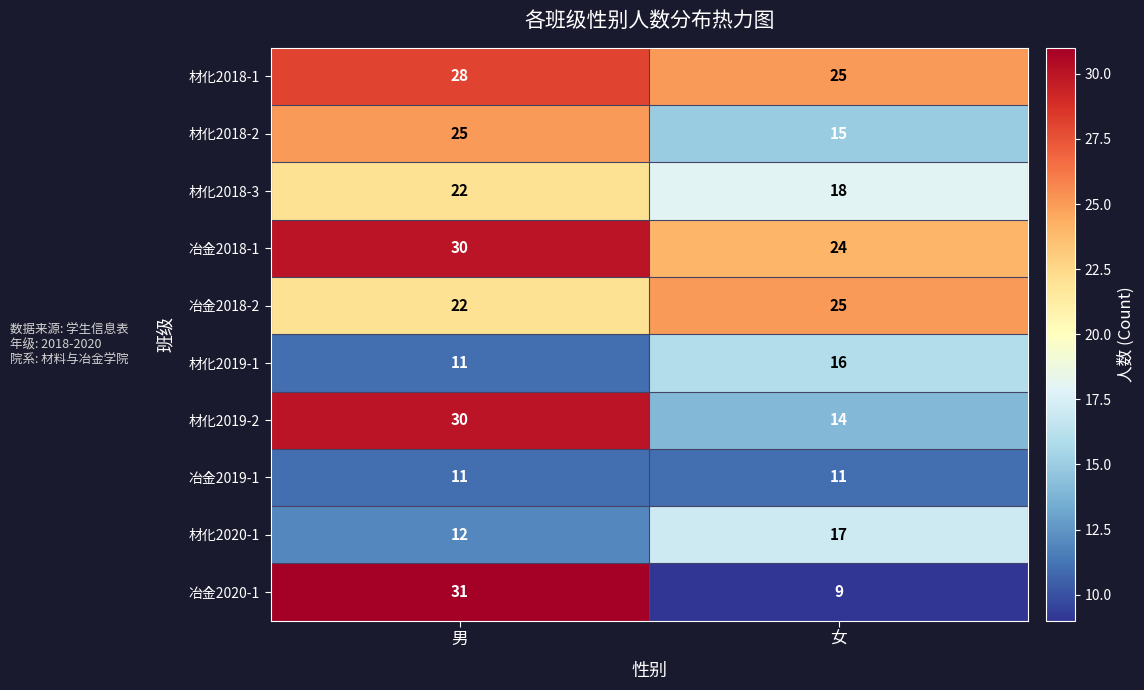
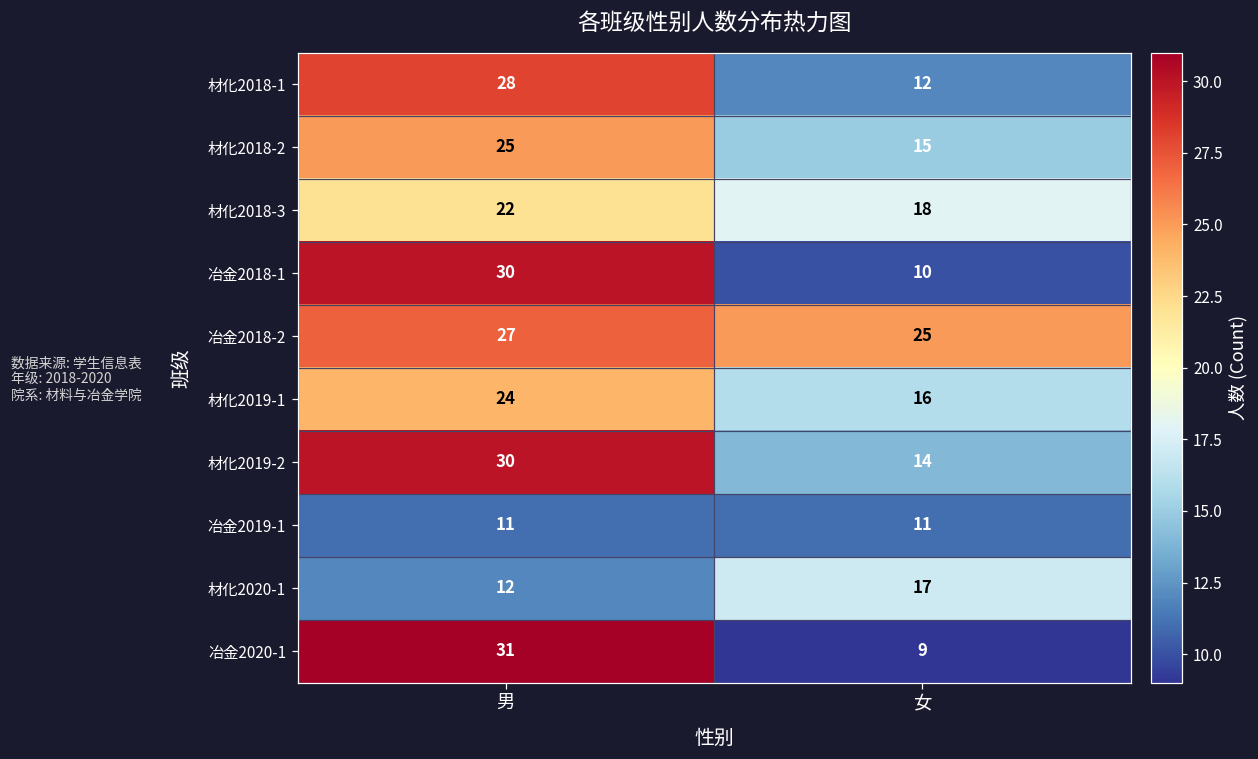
材化2018-1, 女: 25 -> 12
冶金2018-1, 女: 24 -> 10
冶金2018-2, 男: 22 -> 27
材化2019-1, 男: 11 -> 24
